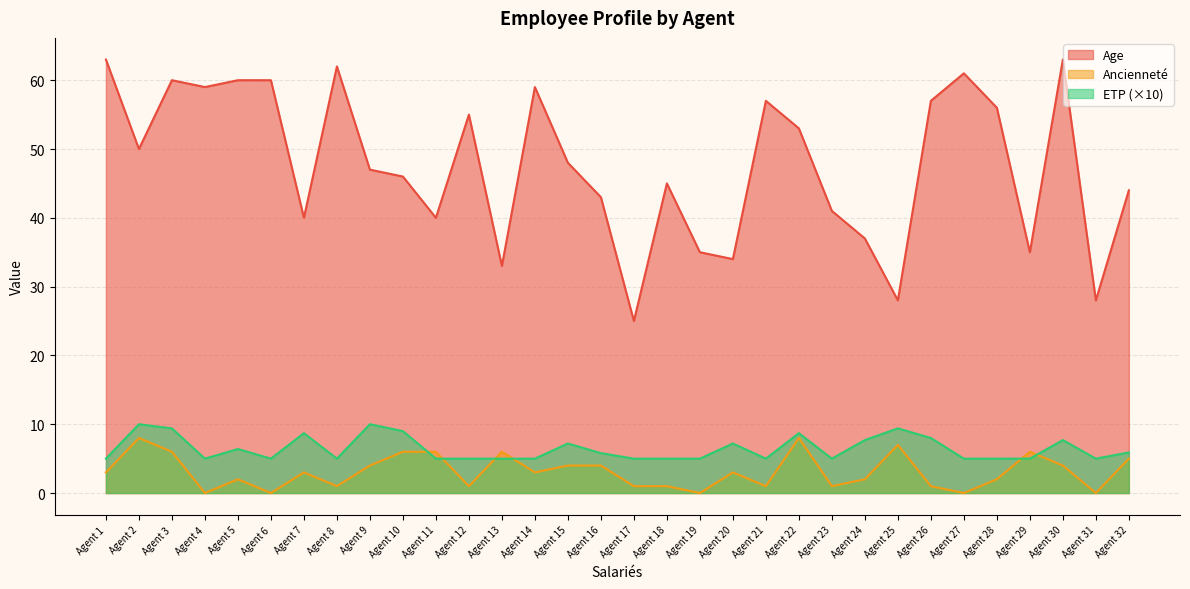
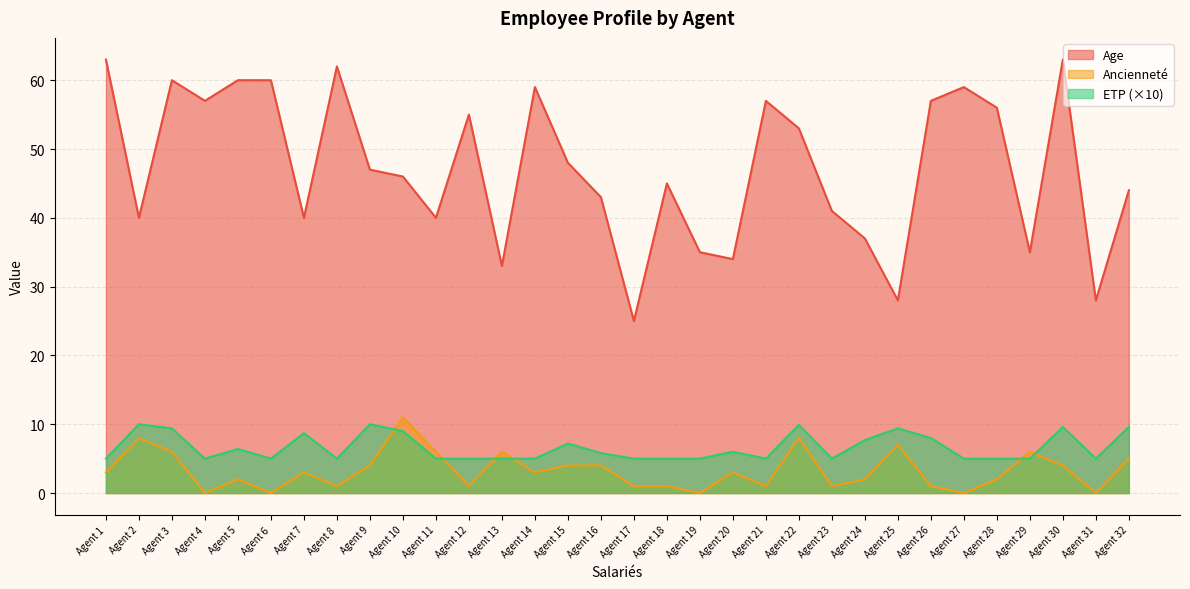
Age, Agent 2: 50 -> 40
Age, Agent 4: 59 -> 57
Ancienneté, Agent 10: 6 -> 11
ETP (×10), Agent 20: 7 -> 6
ETP (×10), Agent 22: 9 -> 10
Age, Agent 27: 61 -> 59
ETP (×10), Agent 30: 8 -> 10
ETP (×10), Agent 32: 6 -> 10
